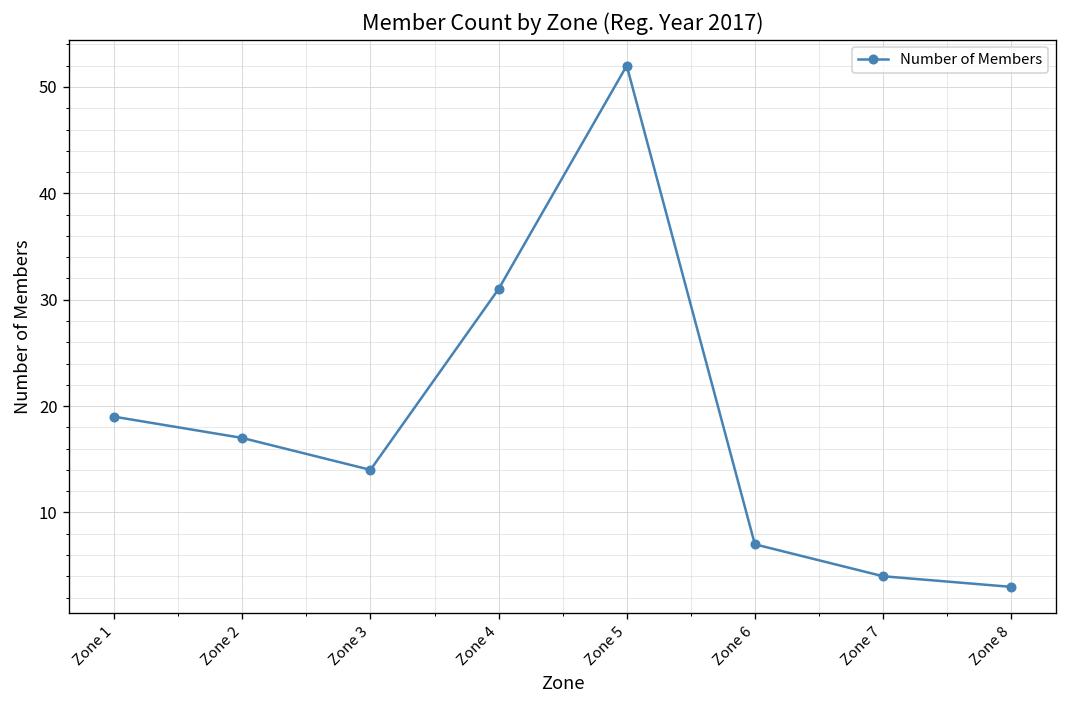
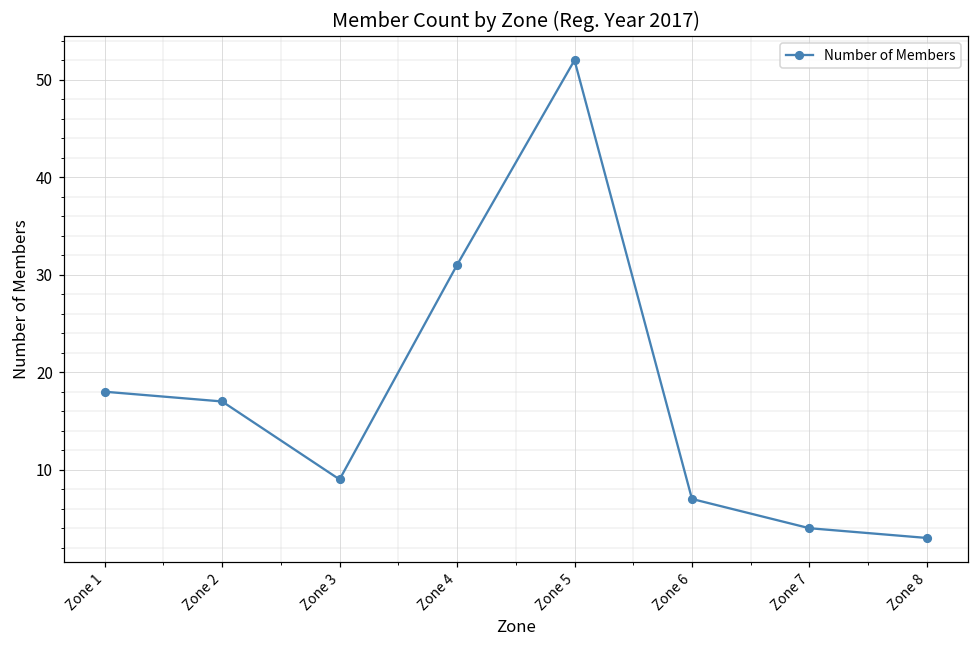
Zone 1: 19 -> 18
Zone 3: 14 -> 9
